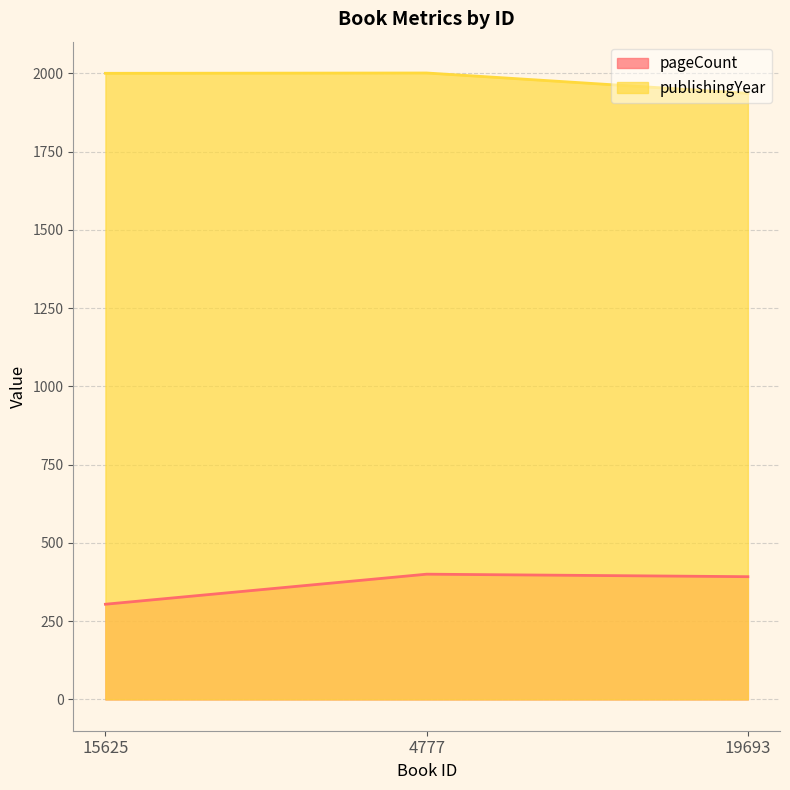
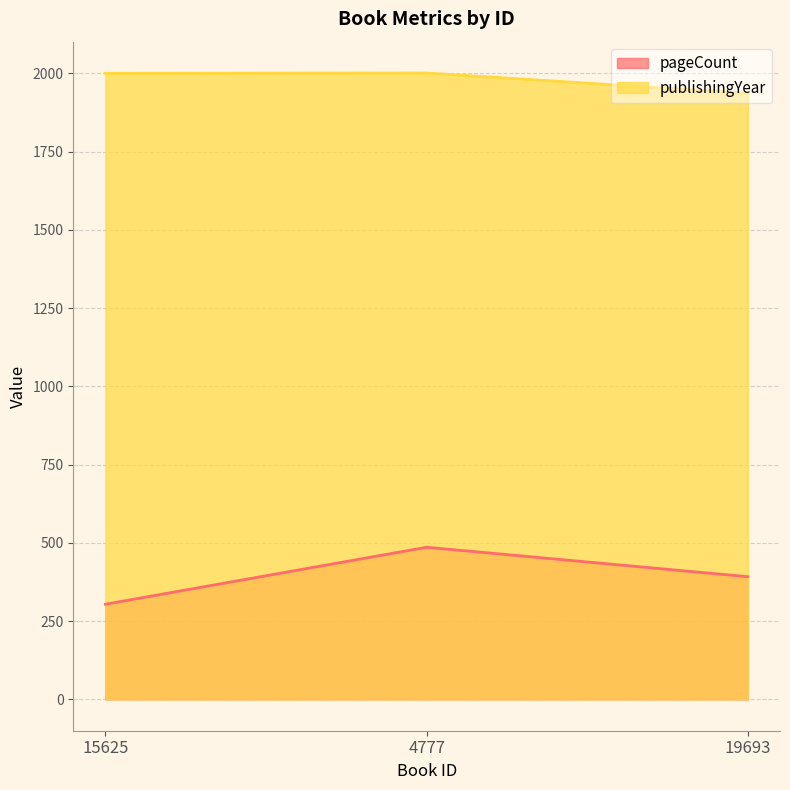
pageCount, 4777: 400 -> 490
